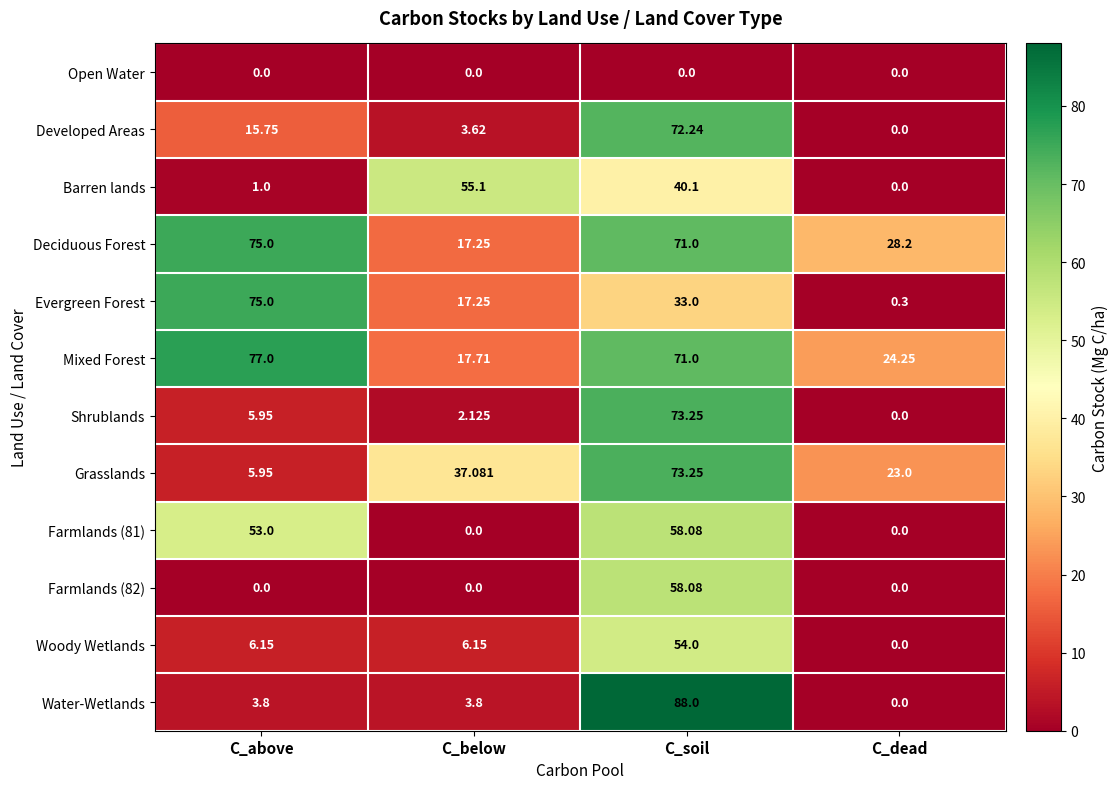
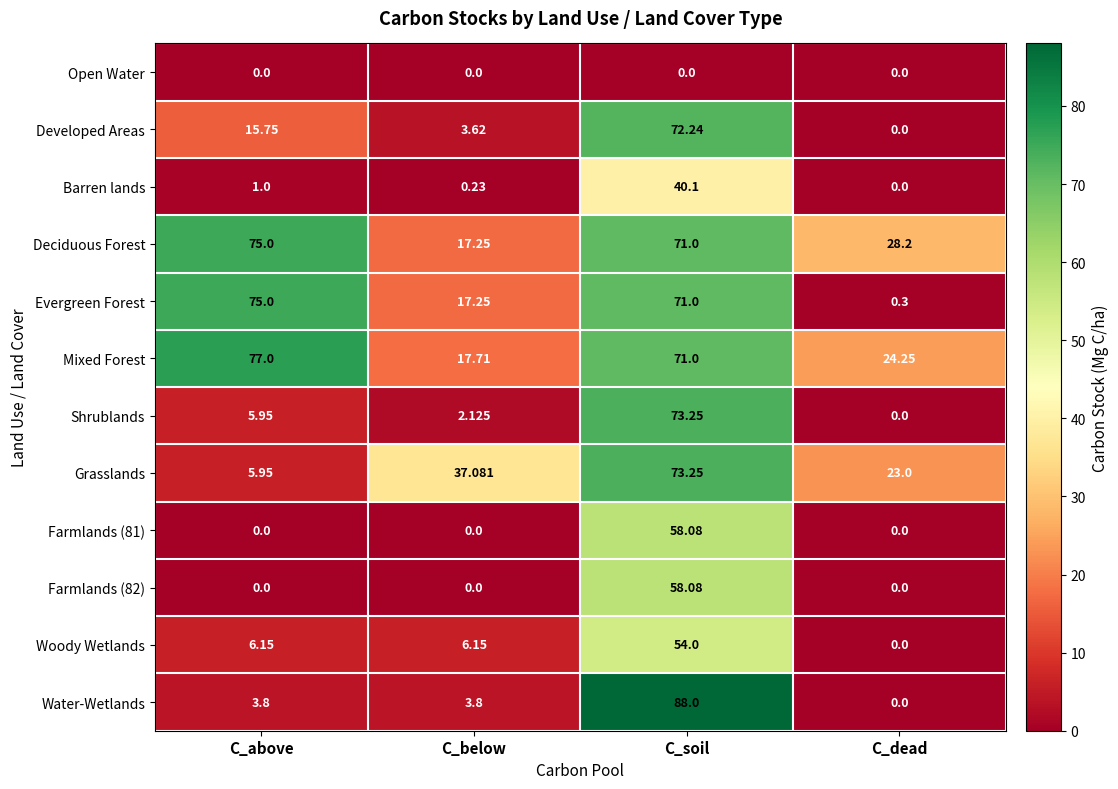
Barren lands, C_below: 55.1 -> 0.23
Evergreen Forest, C_soil: 33.0 -> 71.0
Farmlands (81), C_above: 53.0 -> 0.0
